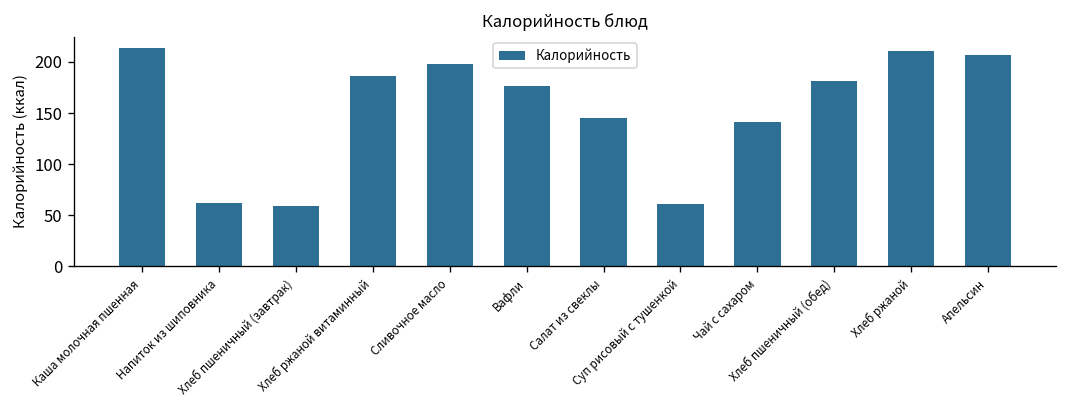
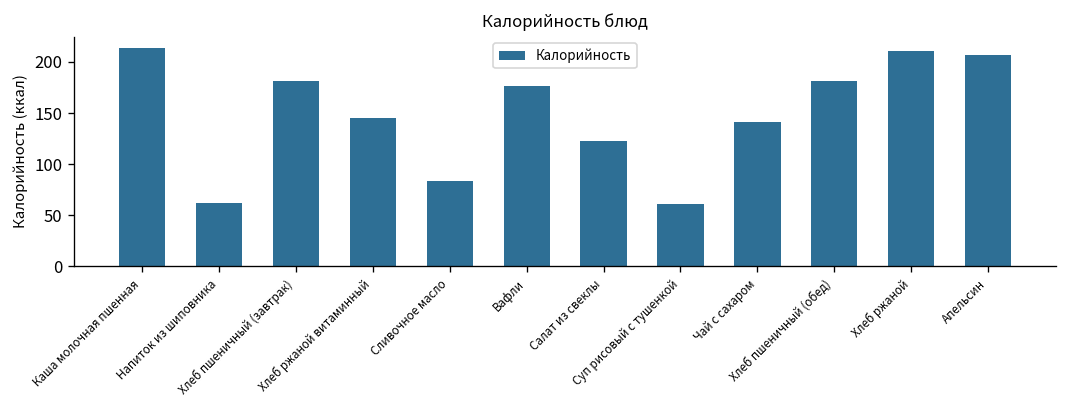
Хлеб пшеничный (завтрак): 60 -> 180
Хлеб ржаной витаминный: 190 -> 150
Сливочное масло: 200 -> 80
Салат из свеклы: 150 -> 120
